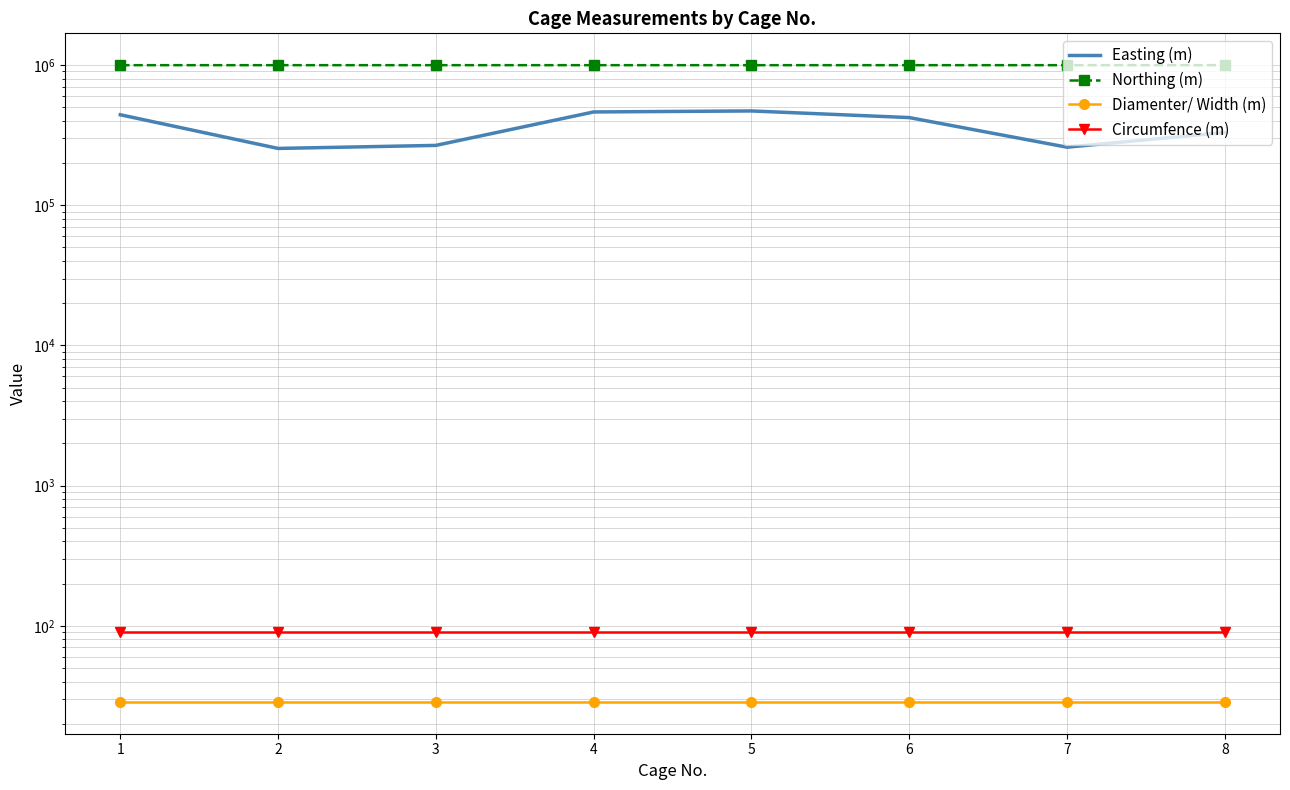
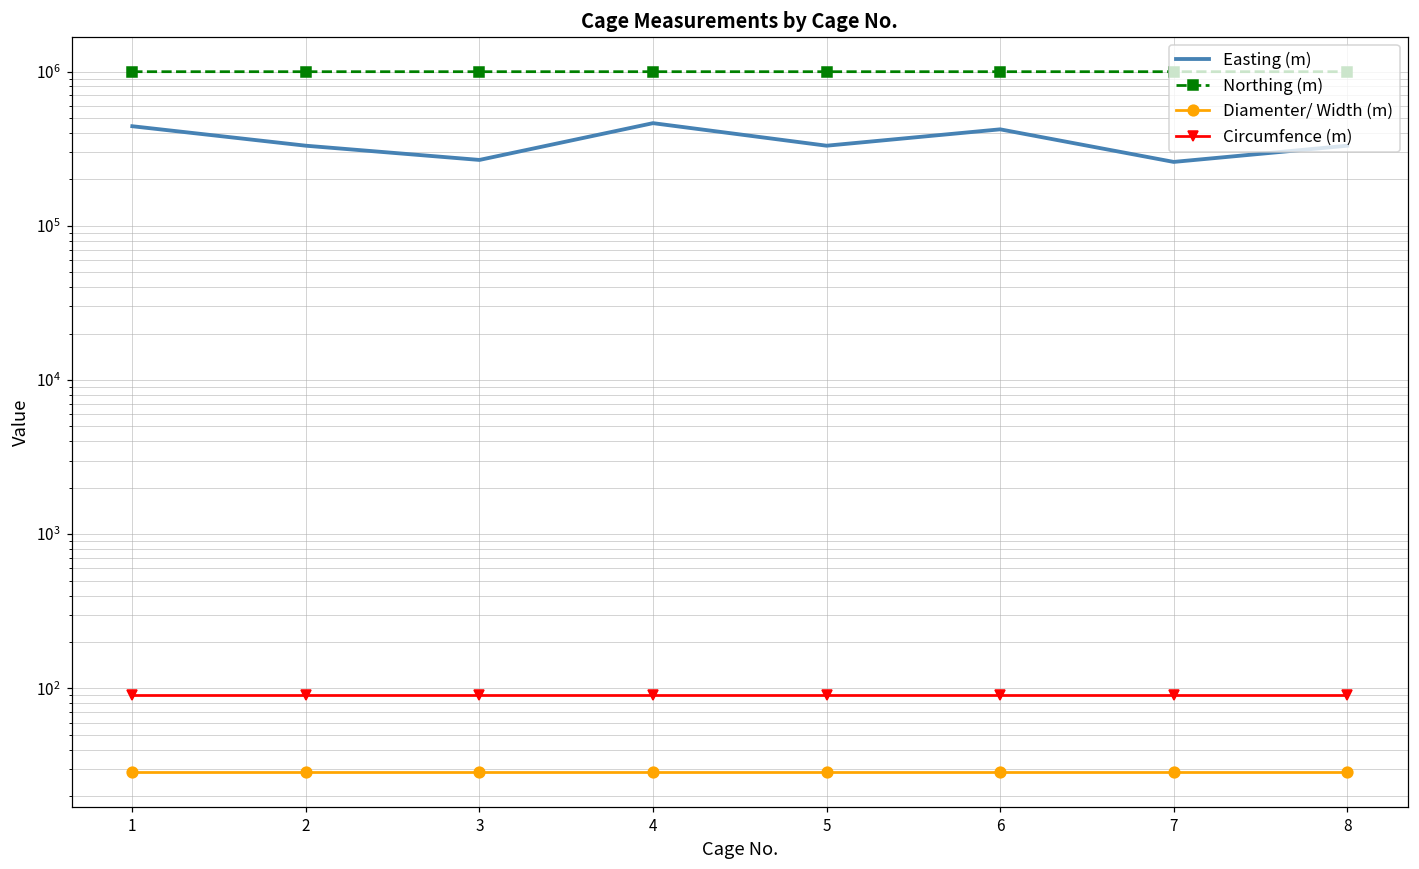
Easting (m), 2: 250000 -> 330000
Easting (m), 5: 470000 -> 330000
